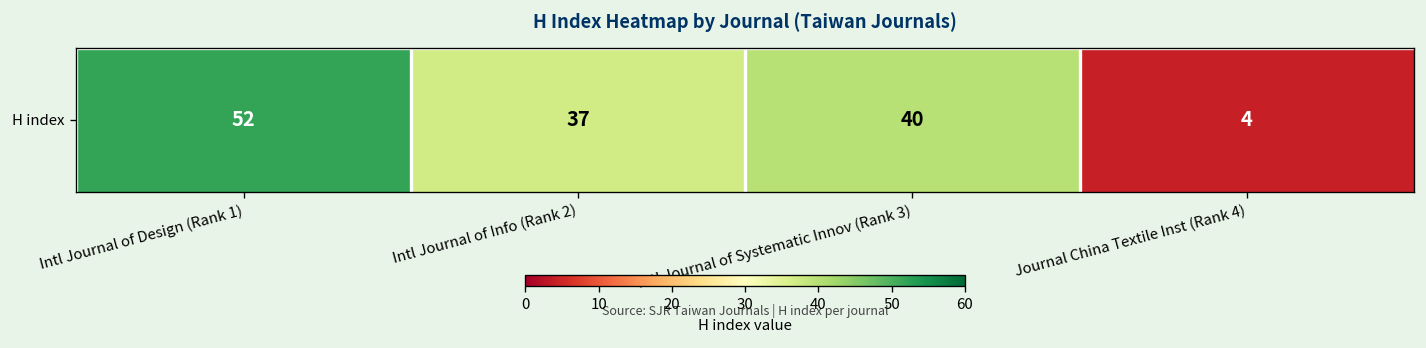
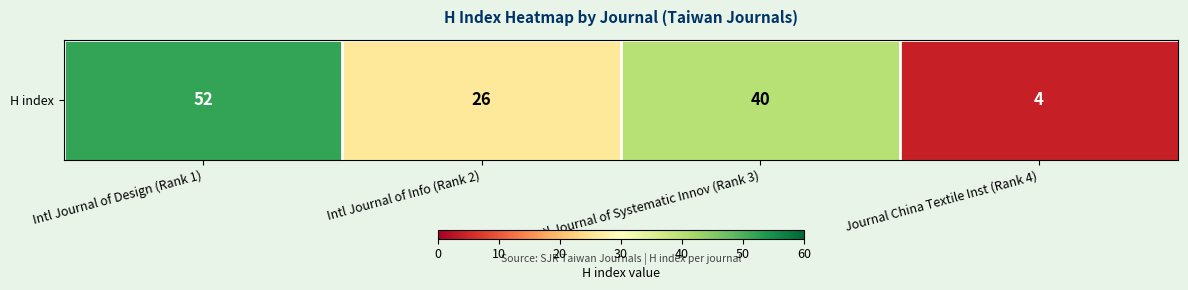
H index, Intl Journal of Info (Rank 2): 37 -> 26
